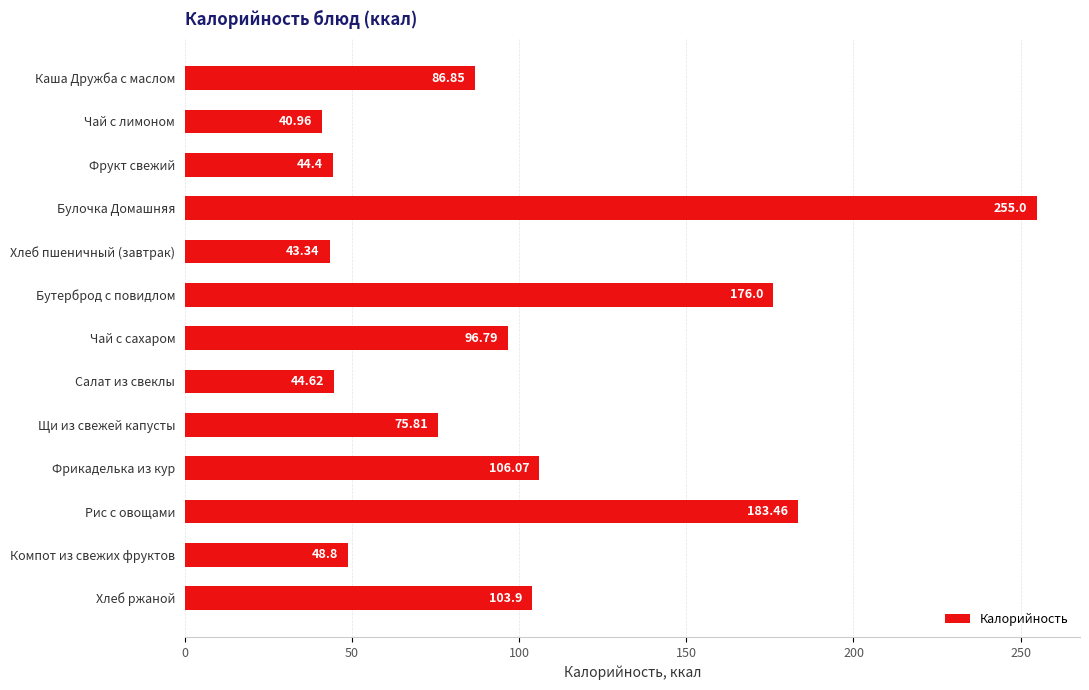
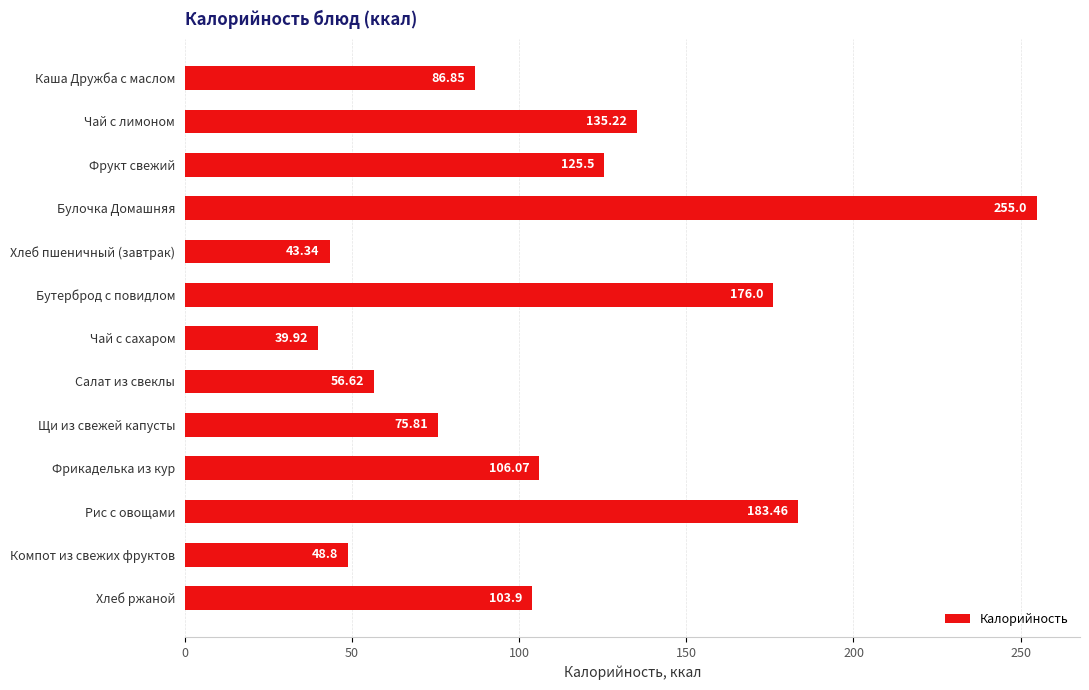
Чай с лимоном: 40.96 -> 135.22
Фрукт свежий: 44.4 -> 125.5
Чай с сахаром: 96.79 -> 39.92
Салат из свеклы: 44.62 -> 56.62
